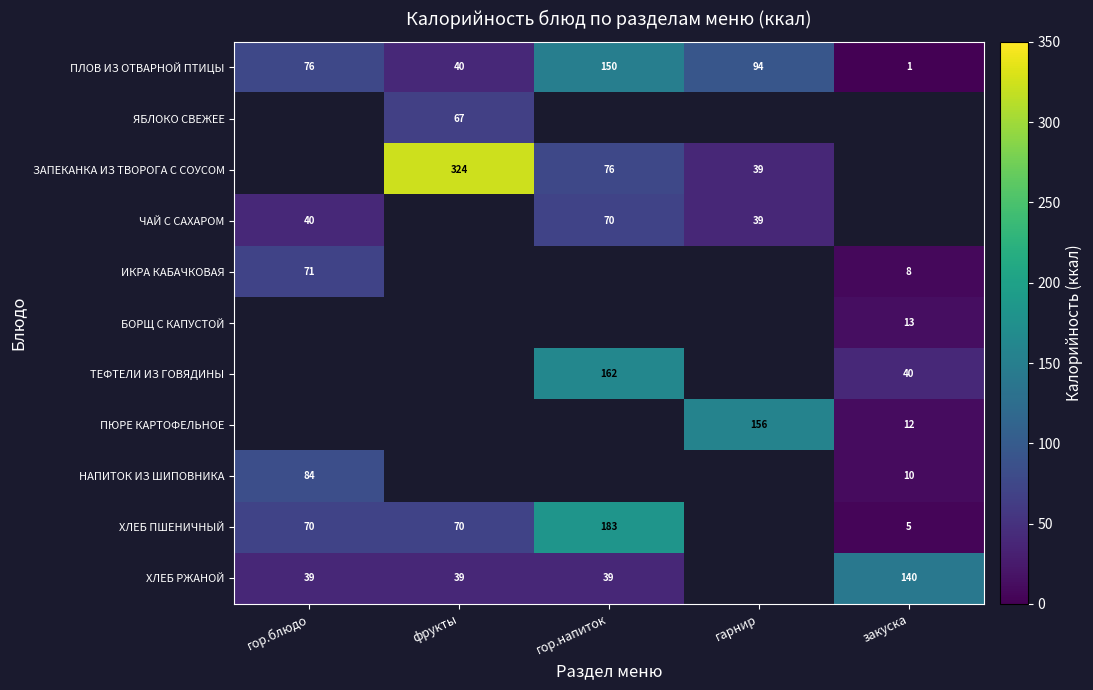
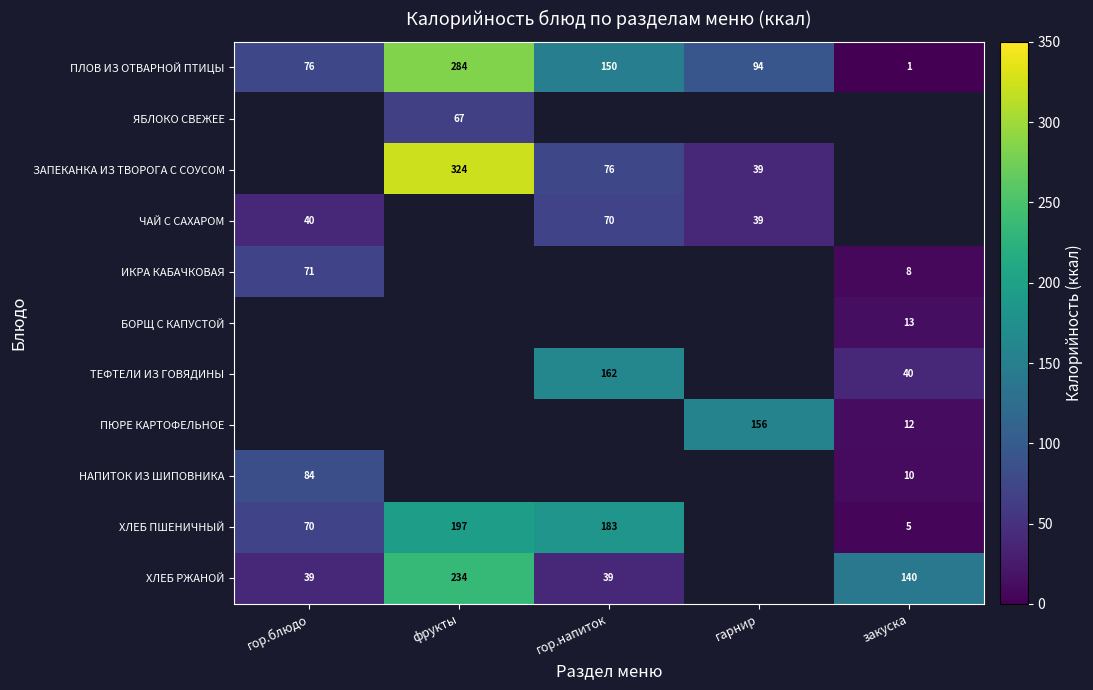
ПЛОВ ИЗ ОТВАРНОЙ ПТИЦЫ, фрукты: 40 -> 284
ХЛЕБ ПШЕНИЧНЫЙ, фрукты: 70 -> 197
ХЛЕБ РЖАНОЙ, фрукты: 39 -> 234
